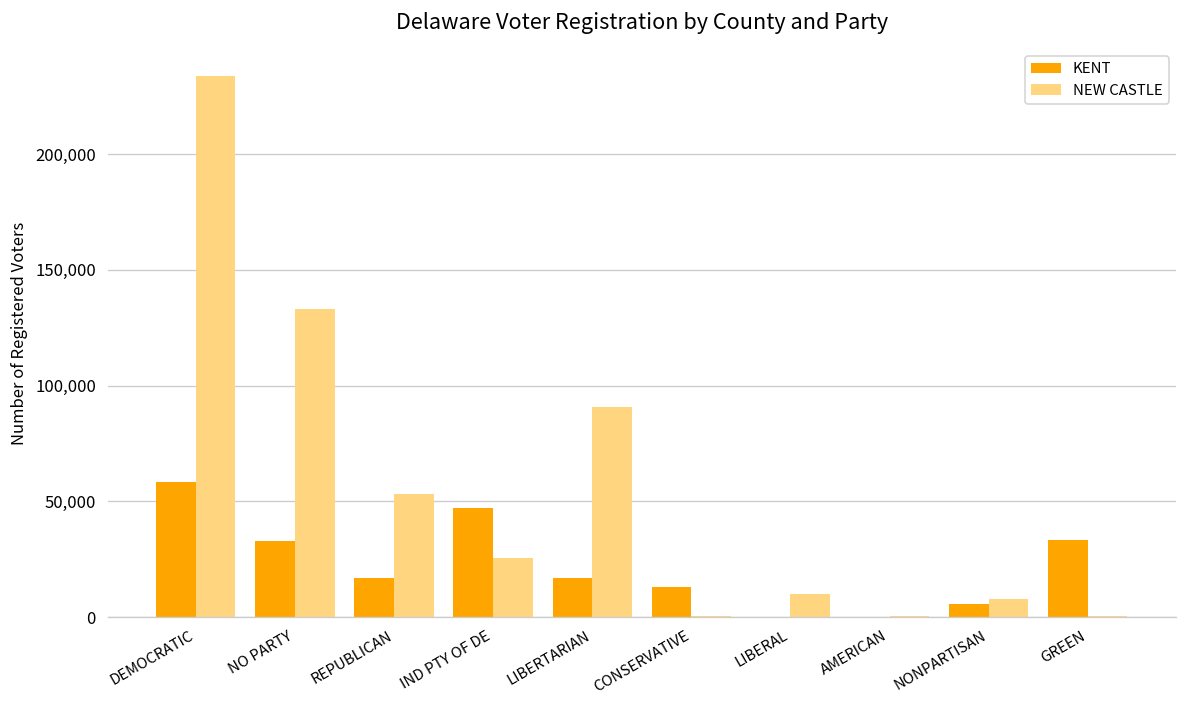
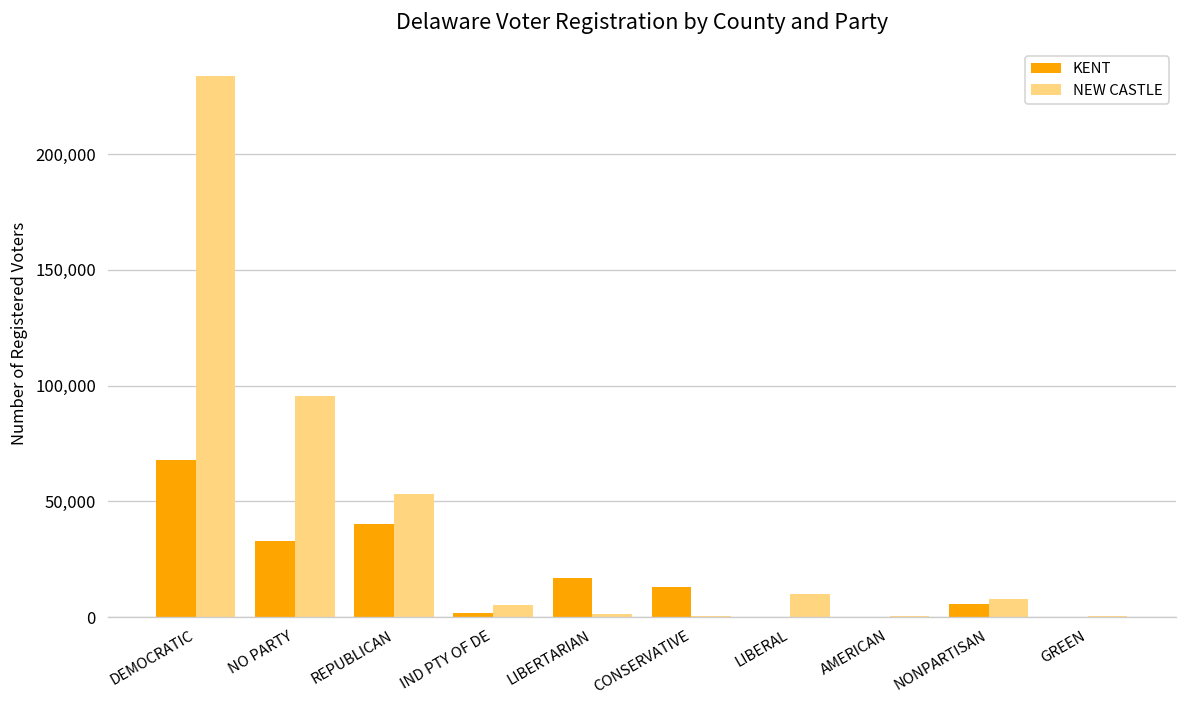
KENT, DEMOCRATIC: 58,000 -> 68,000
NEW CASTLE, NO PARTY: 133,000 -> 95,000
KENT, REPUBLICAN: 17,000 -> 40,000
KENT, IND PTY OF DE: 47,000 -> 2,000
NEW CASTLE, IND PTY OF DE: 26,000 -> 5,000
NEW CASTLE, LIBERTARIAN: 91,000 -> 1,000
KENT, GREEN: 33,000 -> 0
